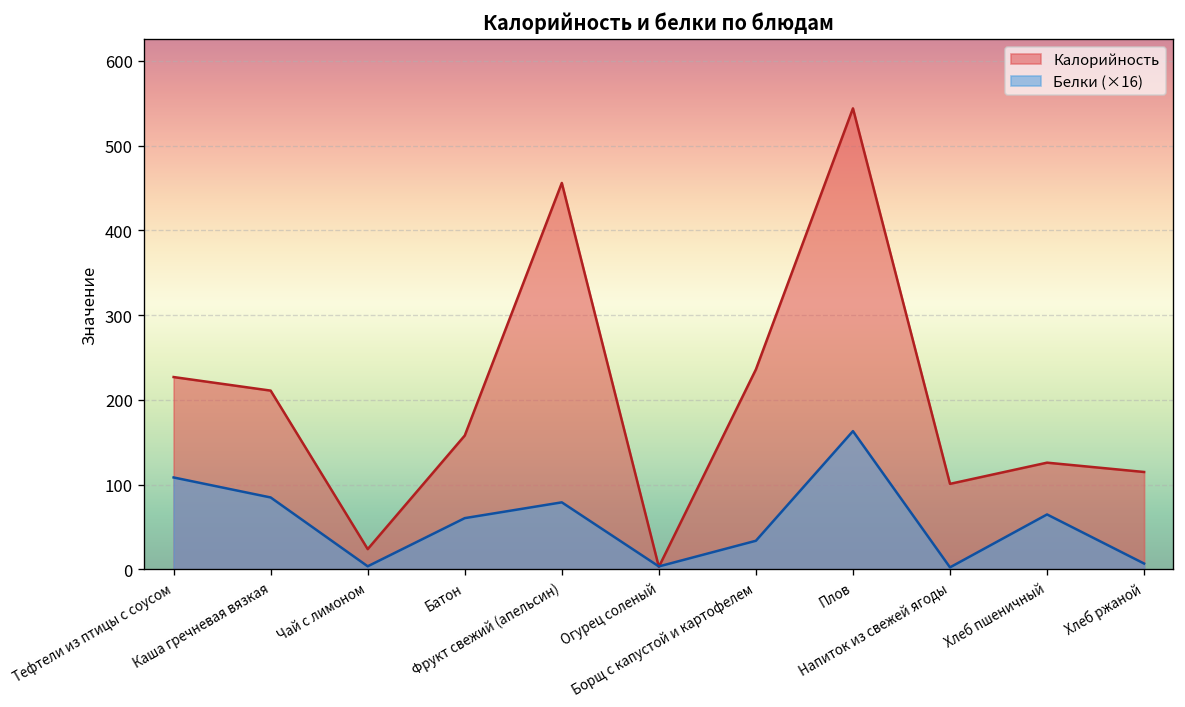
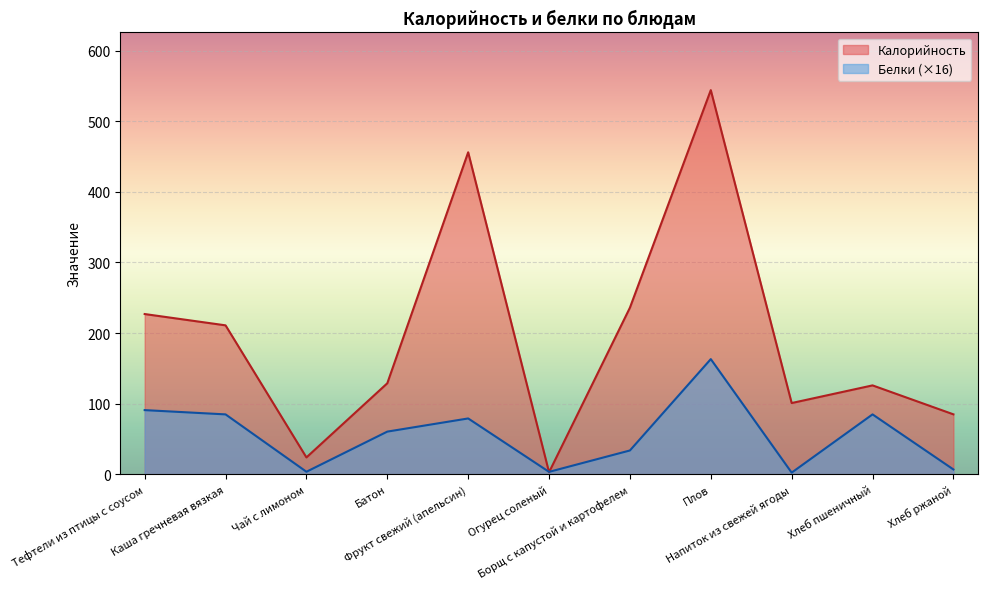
Белки (×16), Тефтели из птицы с соусом: 110 -> 90
Калорийность, Батон: 160 -> 130
Белки (×16), Хлеб пшеничный: 60 -> 80
Калорийность, Хлеб ржаной: 120 -> 90
